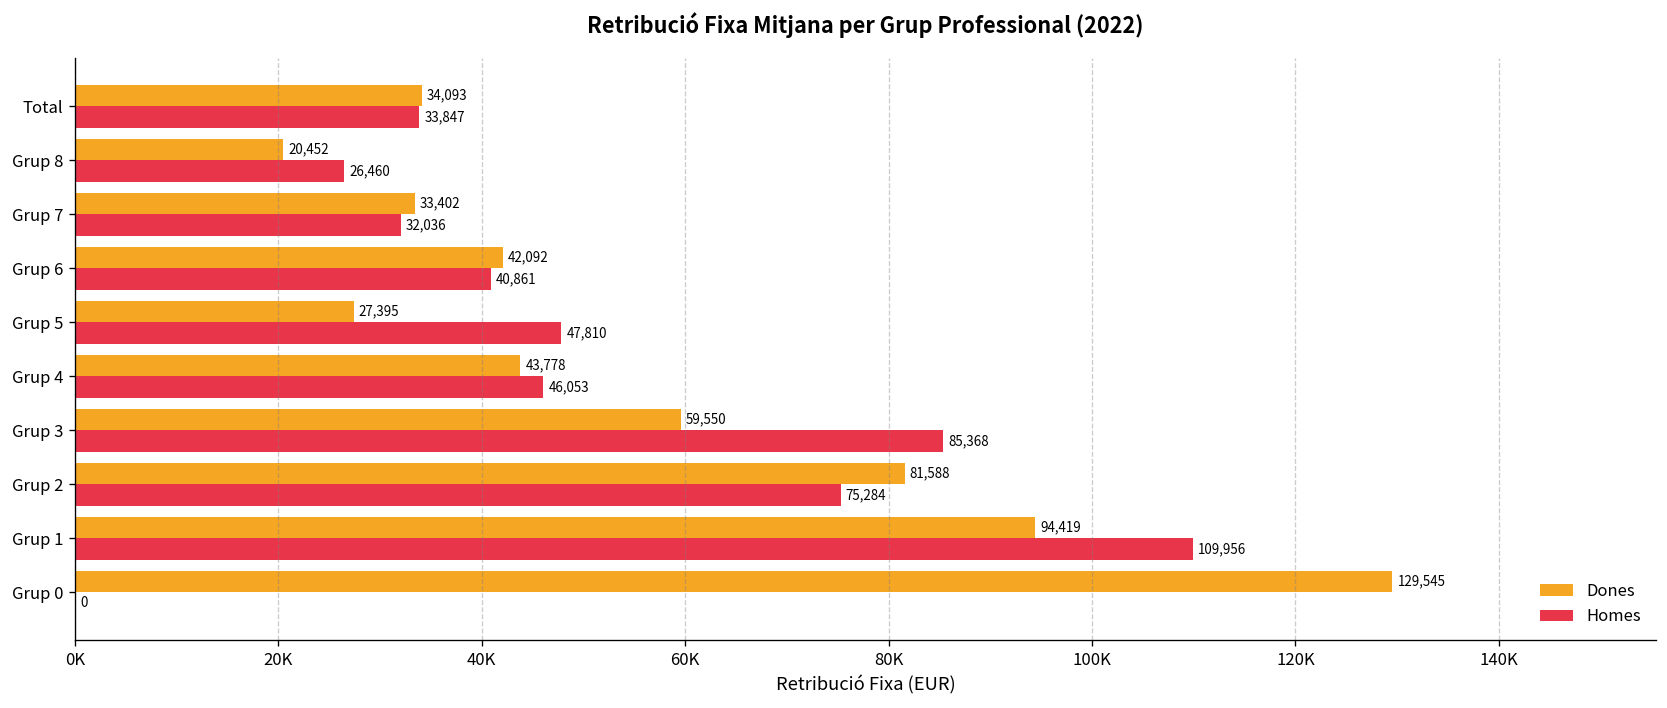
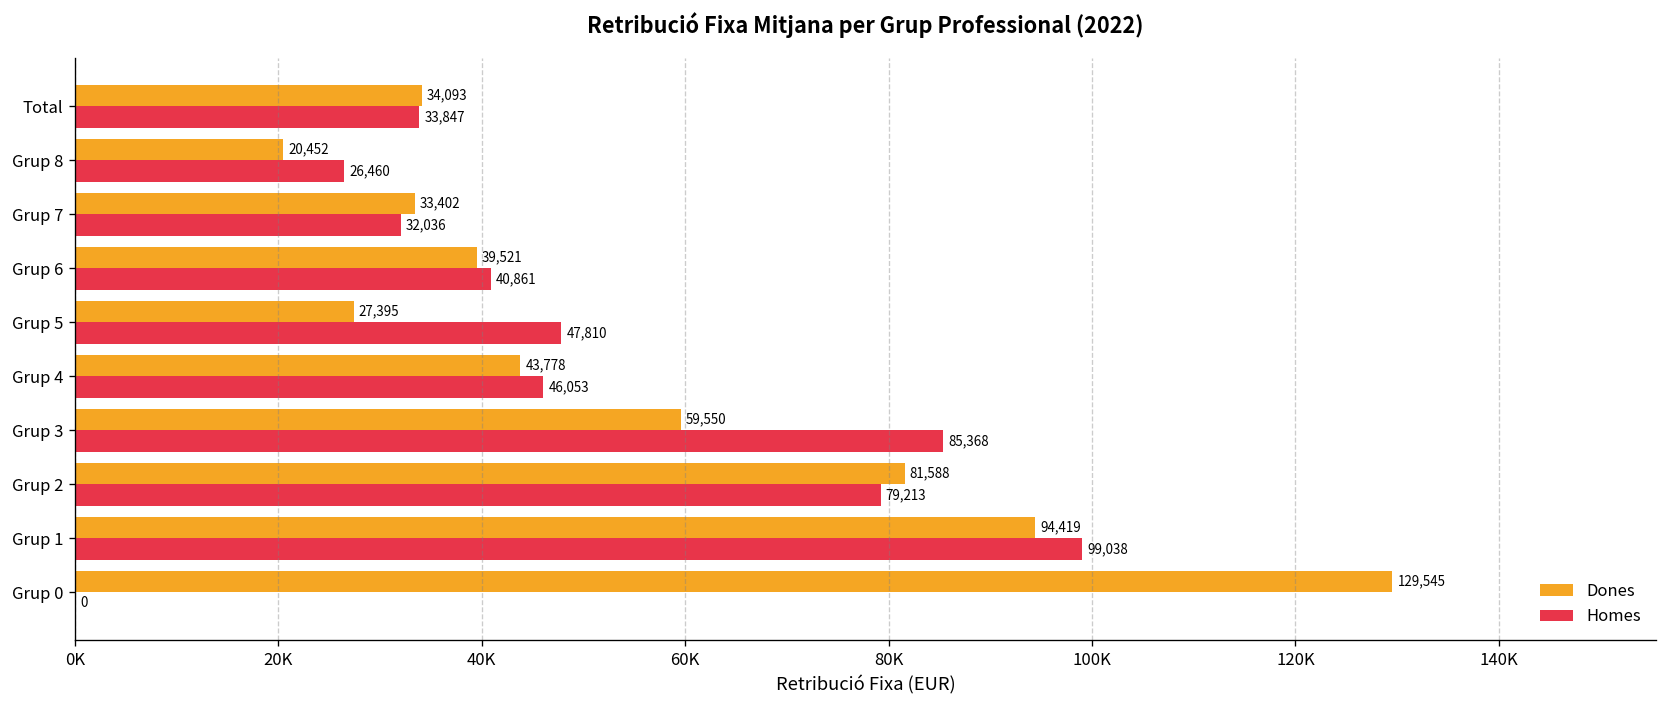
Dones, Grup 6: 42,092 -> 39,521
Homes, Grup 2: 75,284 -> 79,213
Homes, Grup 1: 109,956 -> 99,038
